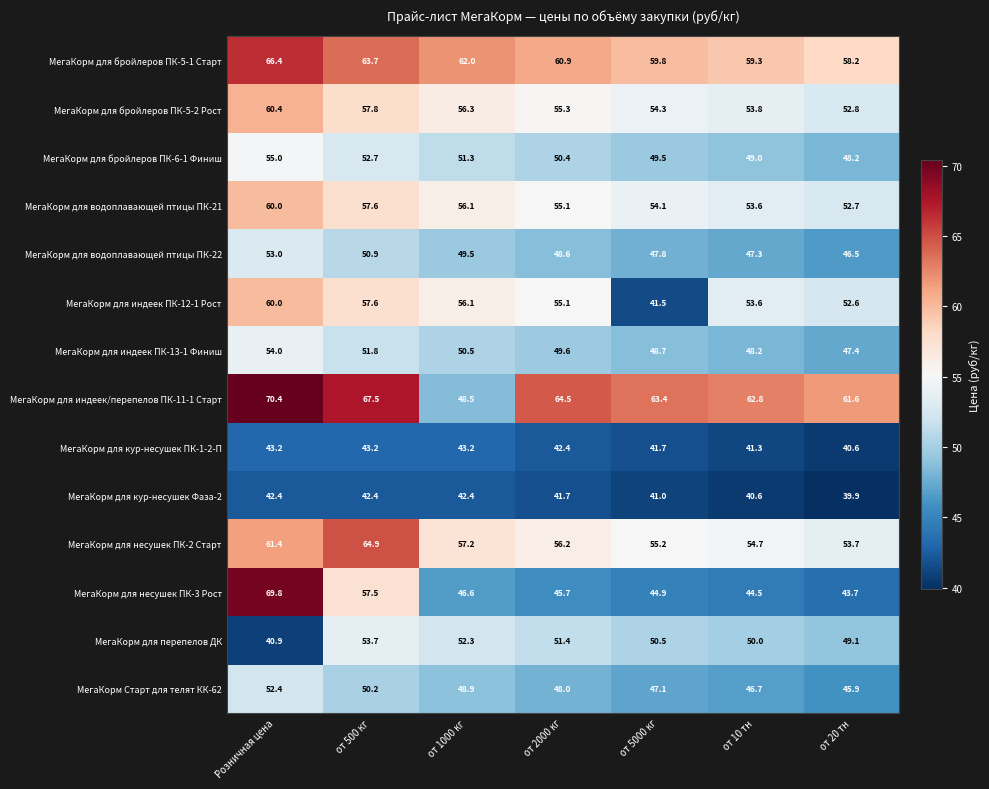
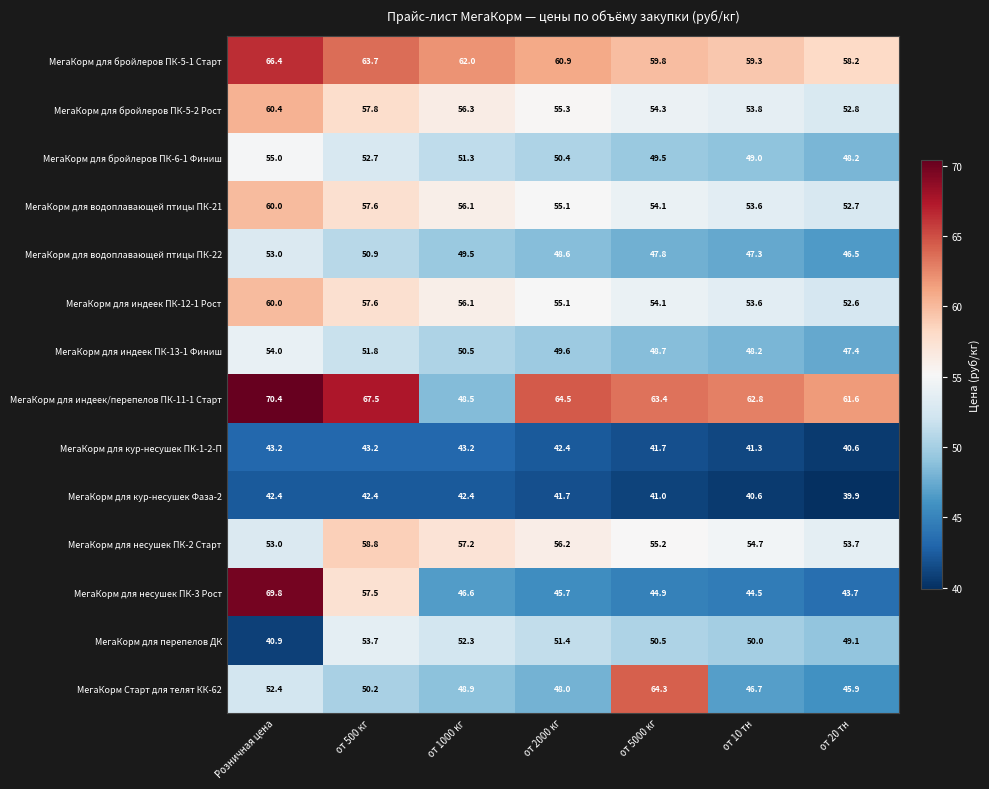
МегаКорм для индеек ПК-12-1 Рост, от 5000 кг: 41.5 -> 54.1
МегаКорм для несушек ПК-2 Старт, Розничная цена: 61.4 -> 53.0
МегаКорм для несушек ПК-2 Старт, от 500 кг: 64.9 -> 58.8
МегаКорм Старт для телят КК-62, от 5000 кг: 47.1 -> 64.3
